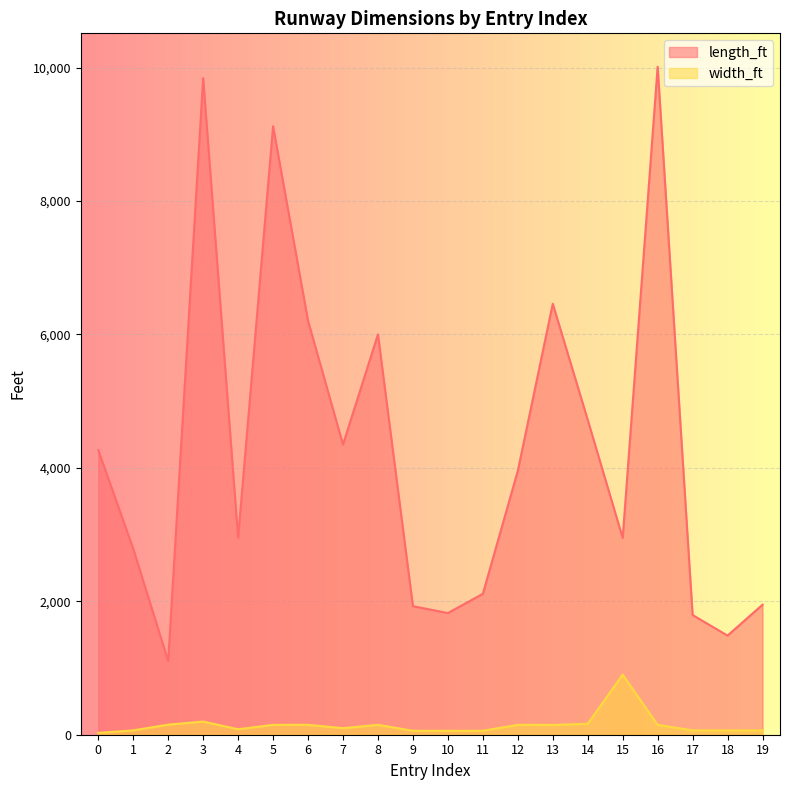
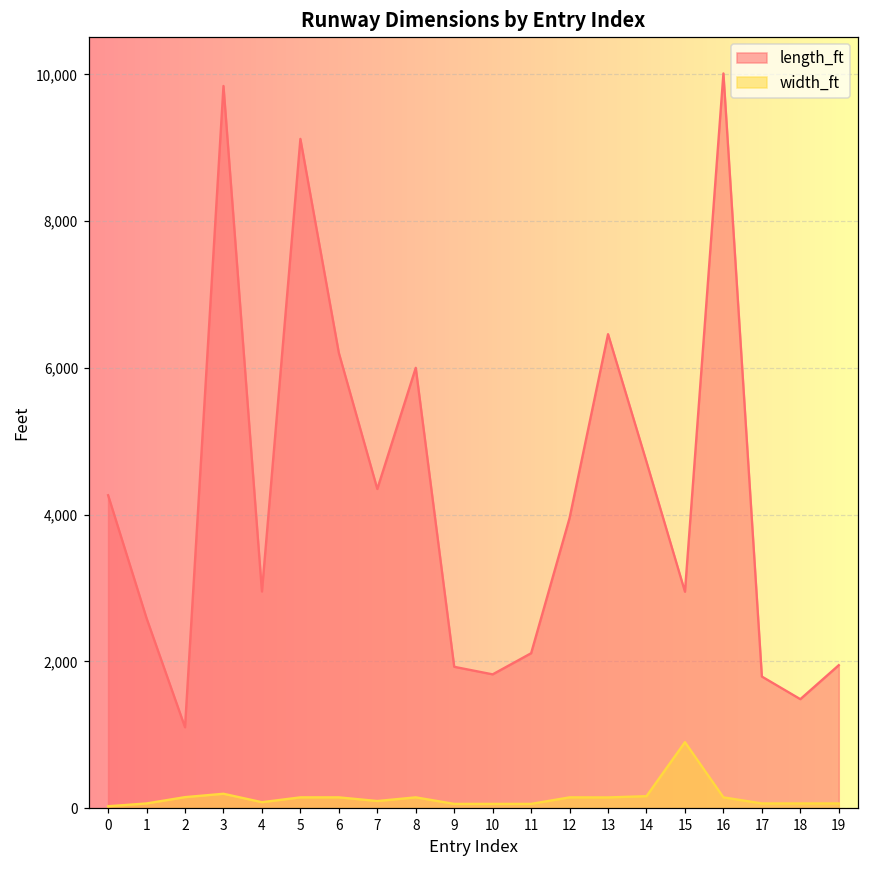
length_ft, 1: 2,800 -> 2,600
